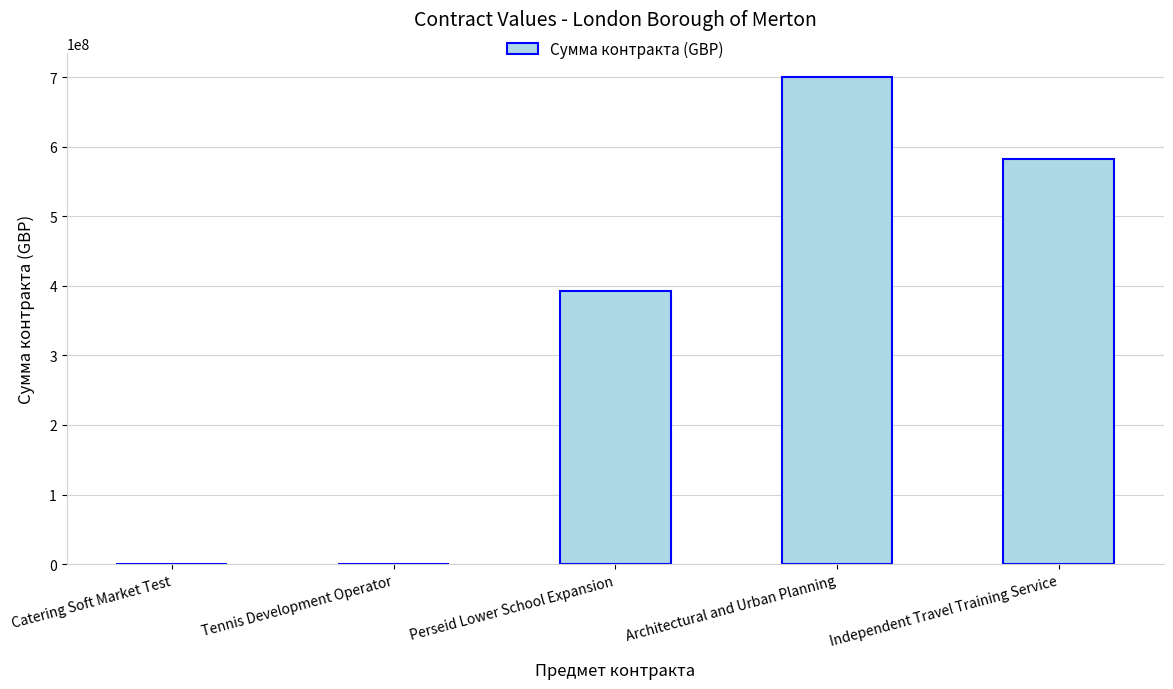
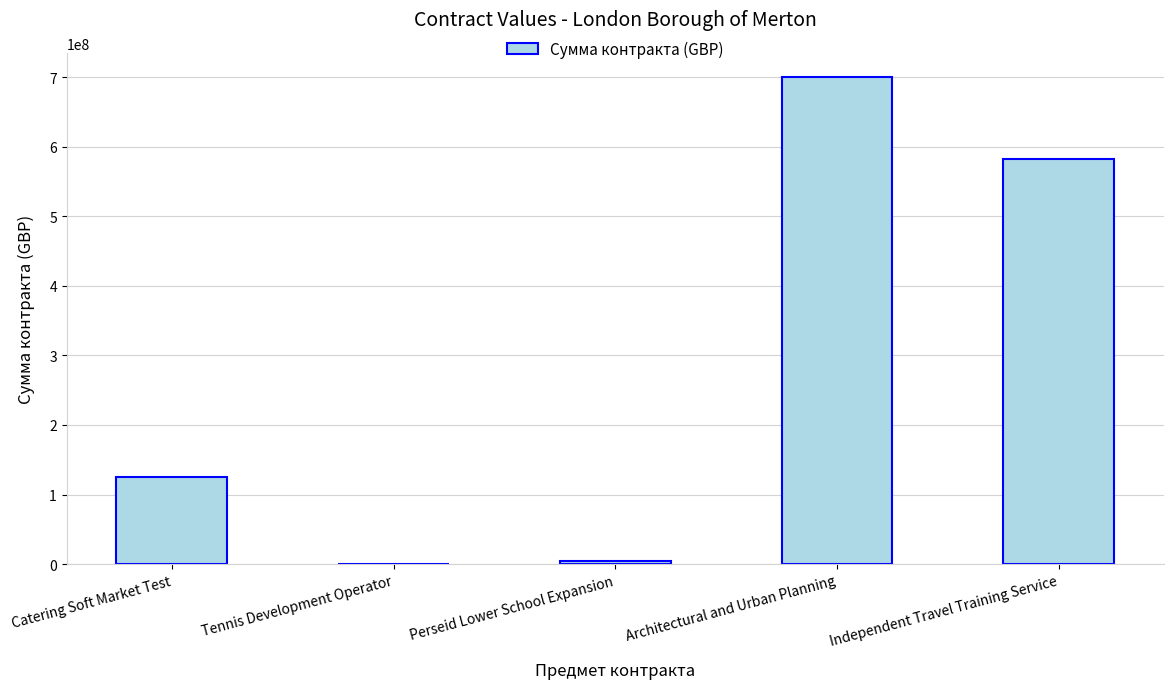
Catering Soft Market Test: 0 -> 130000000
Perseid Lower School Expansion: 390000000 -> 0
